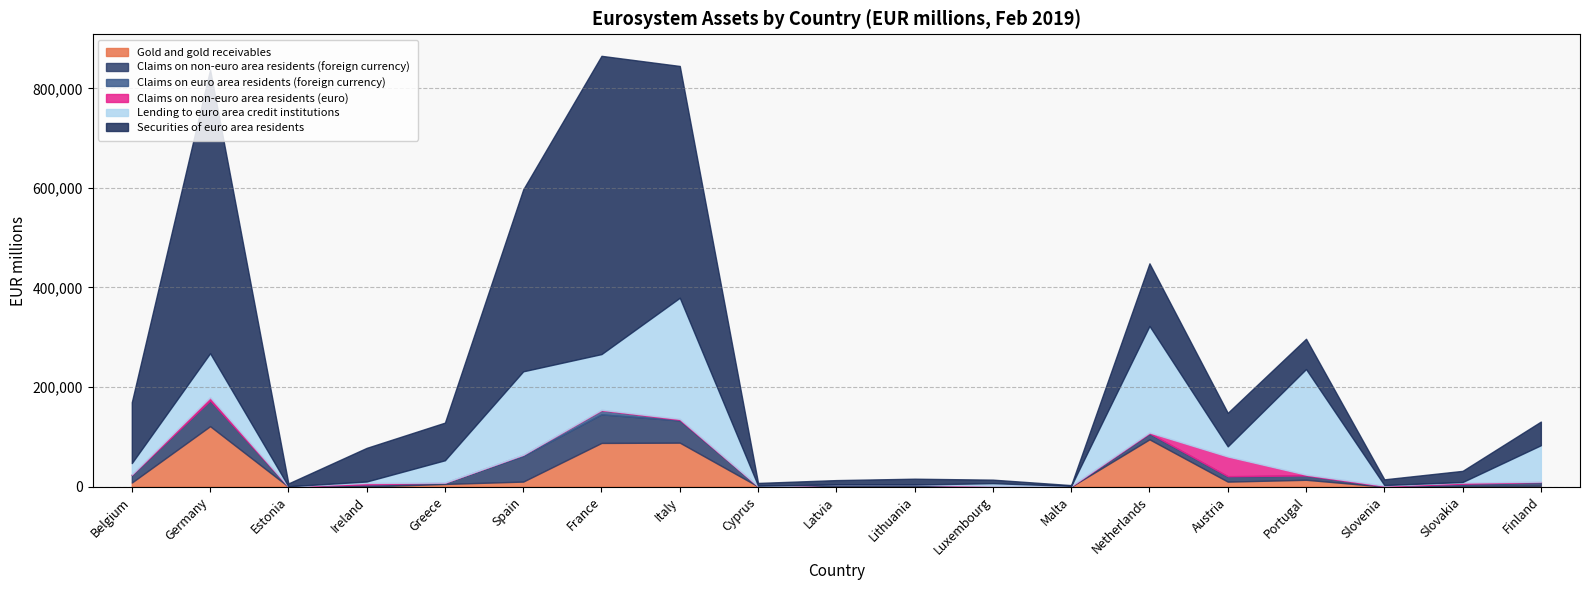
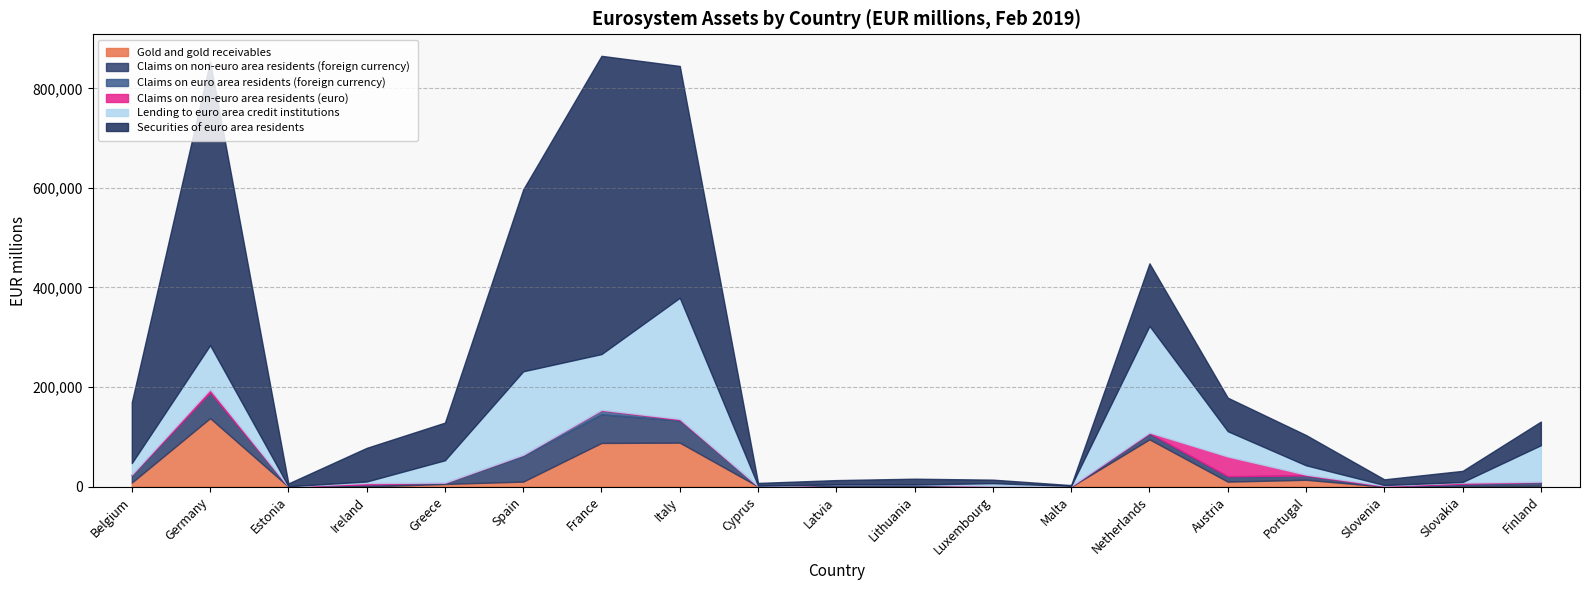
Gold and gold receivables, Germany: 120,000 -> 140,000
Lending to euro area credit institutions, Austria: 20,000 -> 50,000
Lending to euro area credit institutions, Portugal: 210,000 -> 20,000
